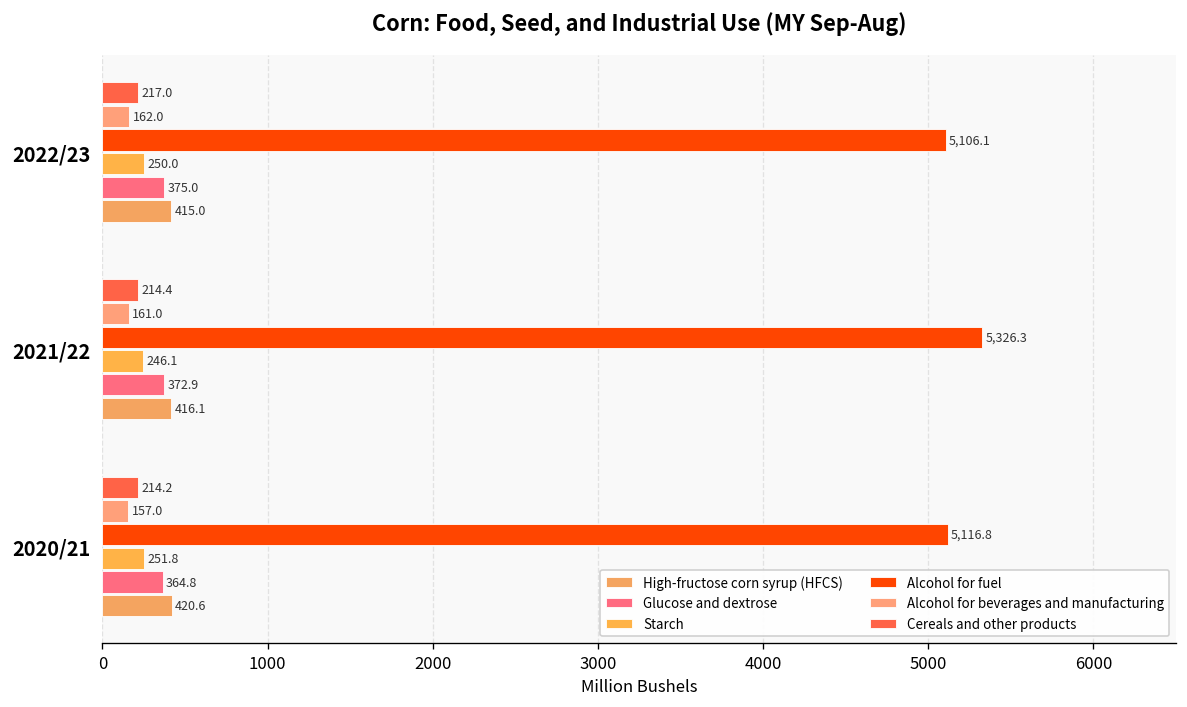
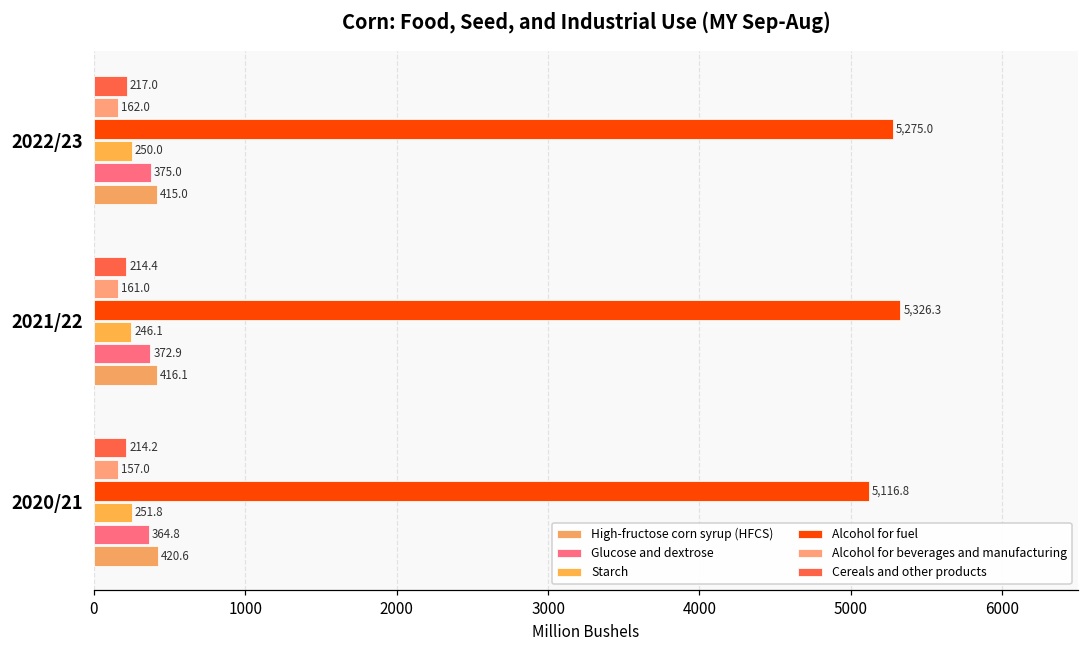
Alcohol for fuel, 2022/23: 5,106.1 -> 5,275.0
